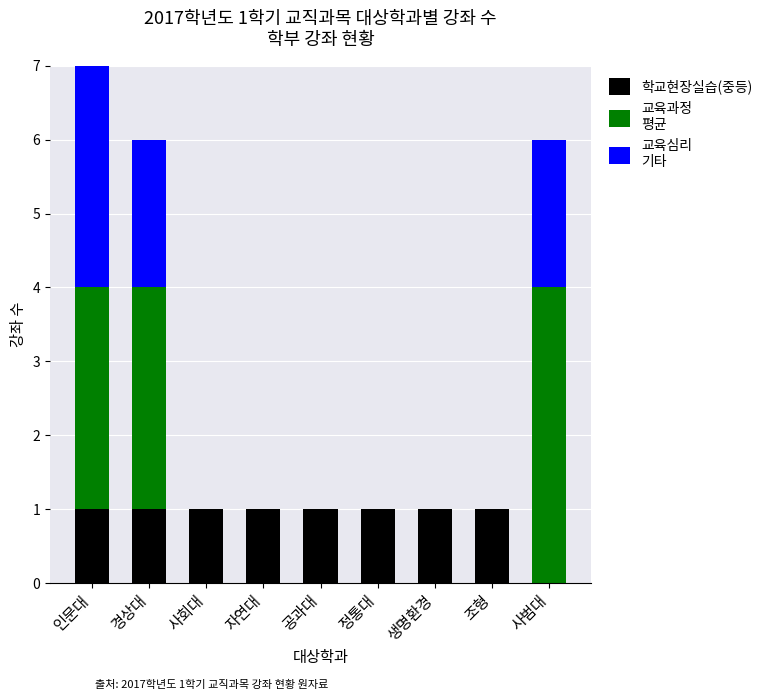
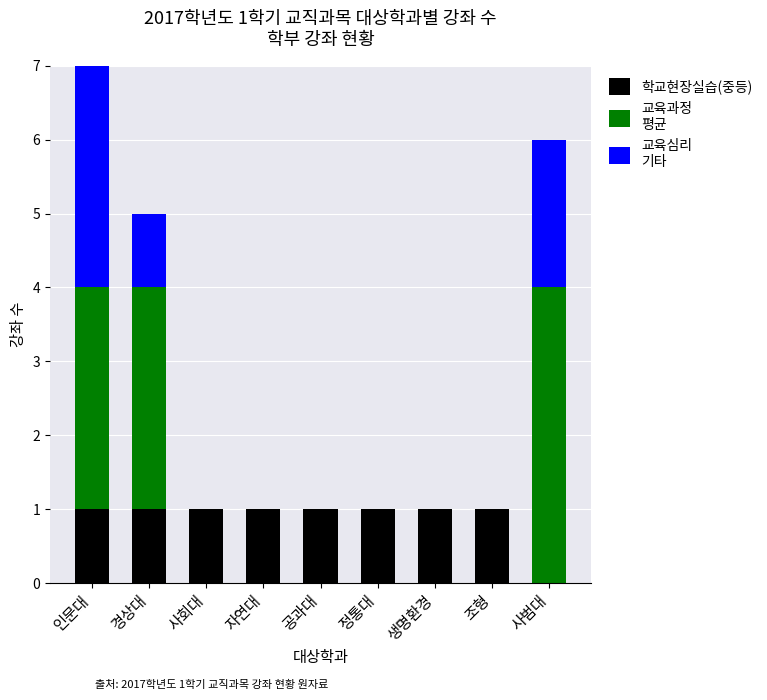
교육심리 기타, 경상대: 2 -> 1
